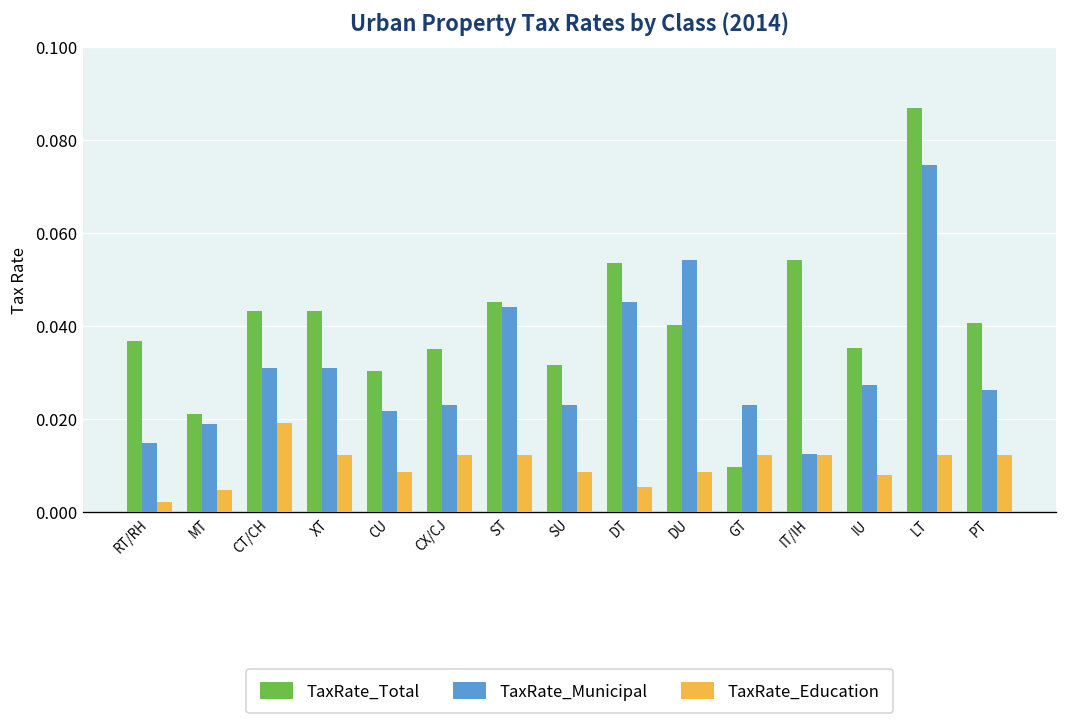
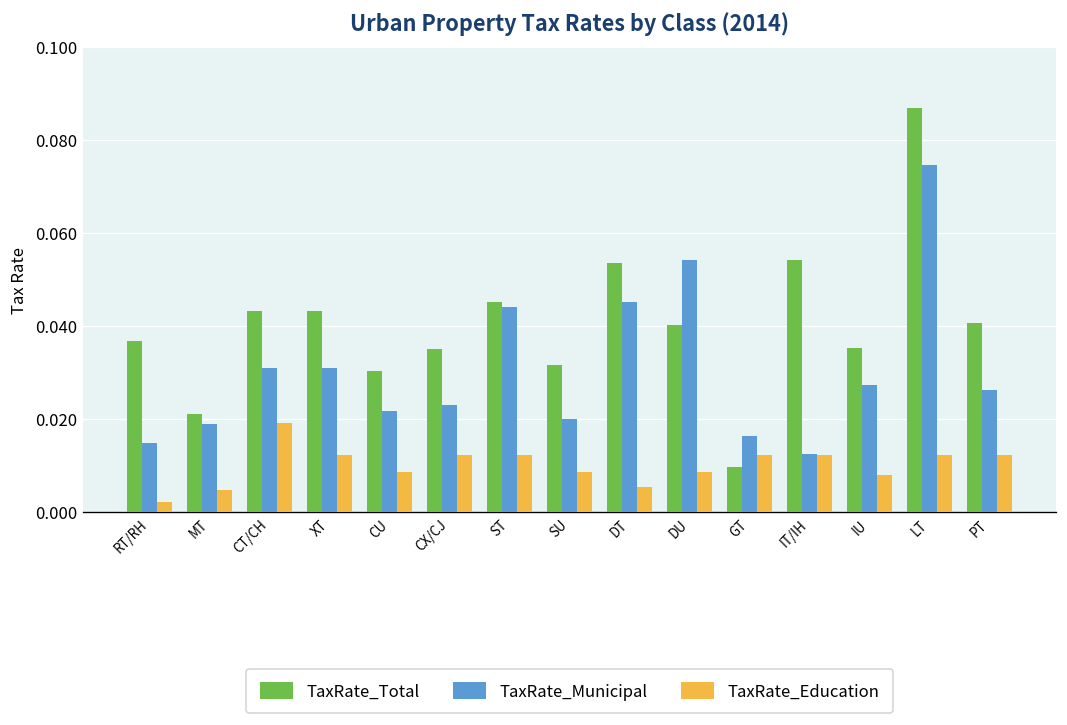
TaxRate_Municipal, SU: 0.023 -> 0.020
TaxRate_Municipal, GT: 0.023 -> 0.016
